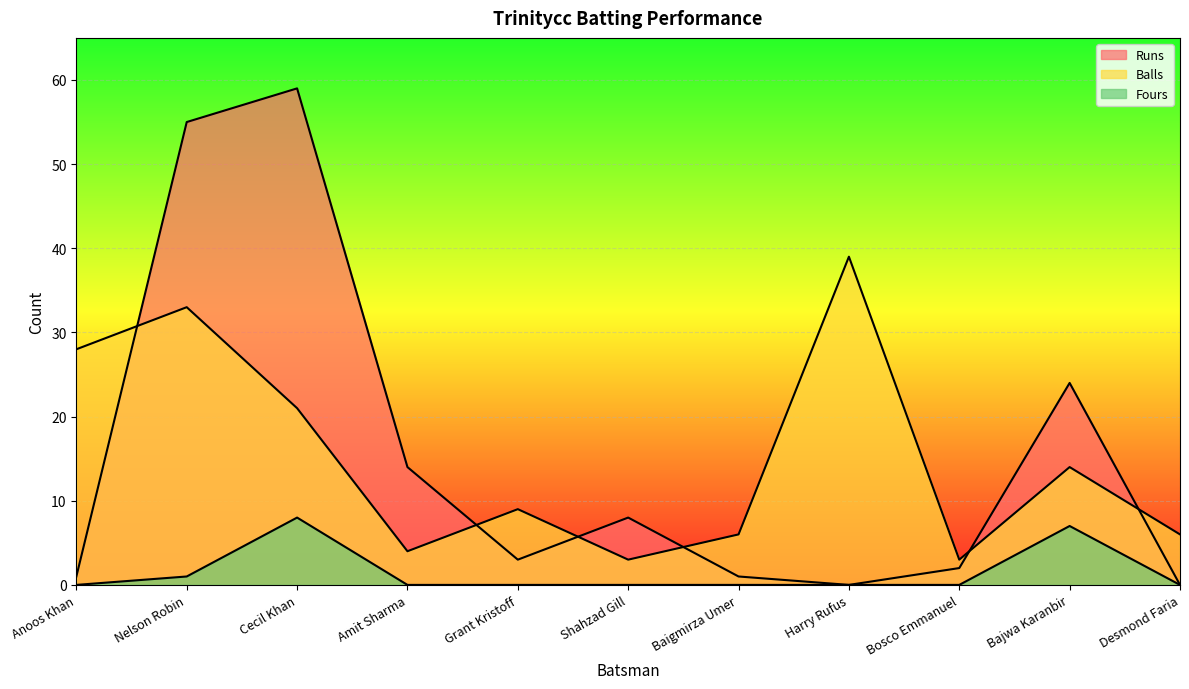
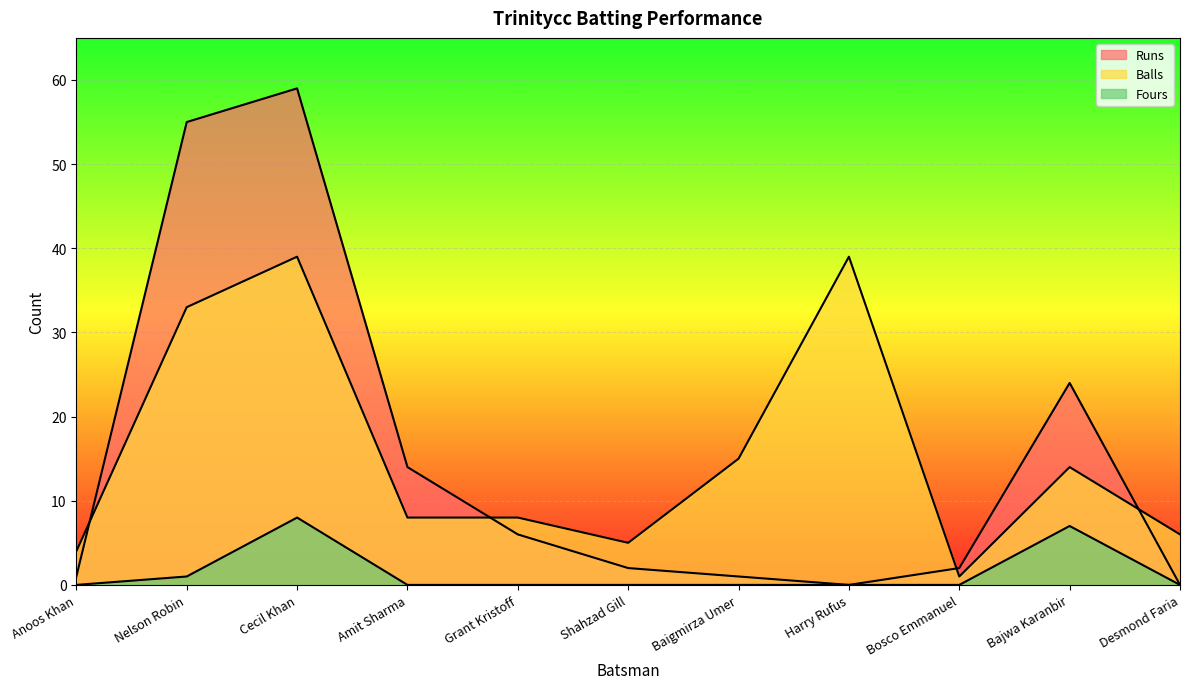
Balls, Anoos Khan: 28 -> 4
Balls, Cecil Khan: 21 -> 39
Balls, Amit Sharma: 4 -> 8
Runs, Grant Kristoff: 3 -> 6
Balls, Grant Kristoff: 9 -> 8
Runs, Shahzad Gill: 8 -> 2
Balls, Shahzad Gill: 3 -> 5
Balls, Baigmirza Umer: 6 -> 15
Balls, Bosco Emmanuel: 3 -> 1
